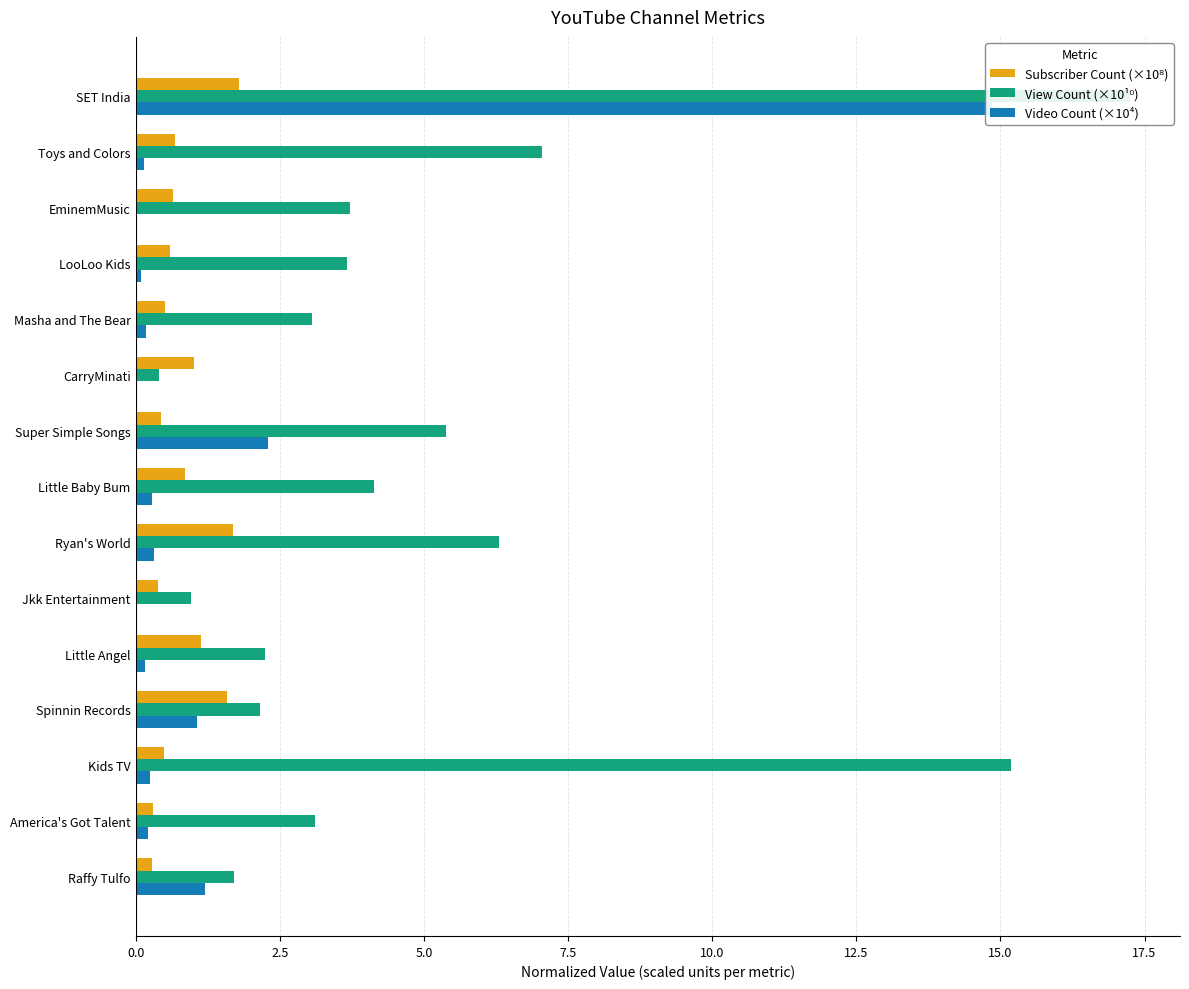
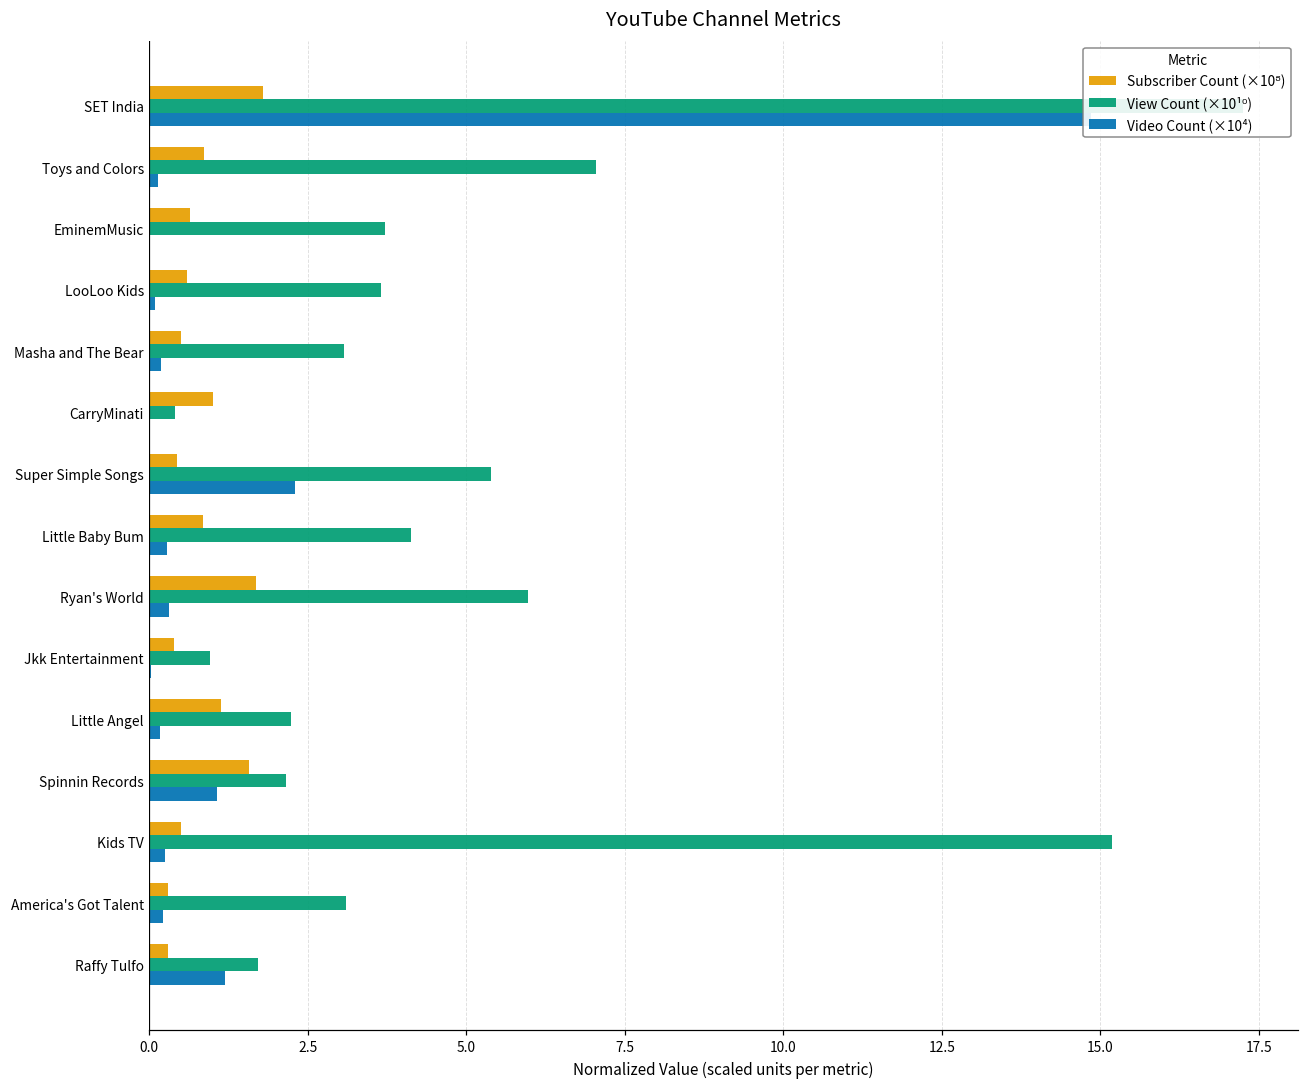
Subscriber Count (×10⁸), Toys and Colors: 0.7 -> 0.9
View Count (×10¹⁰), Ryan's World: 6.3 -> 6.0
